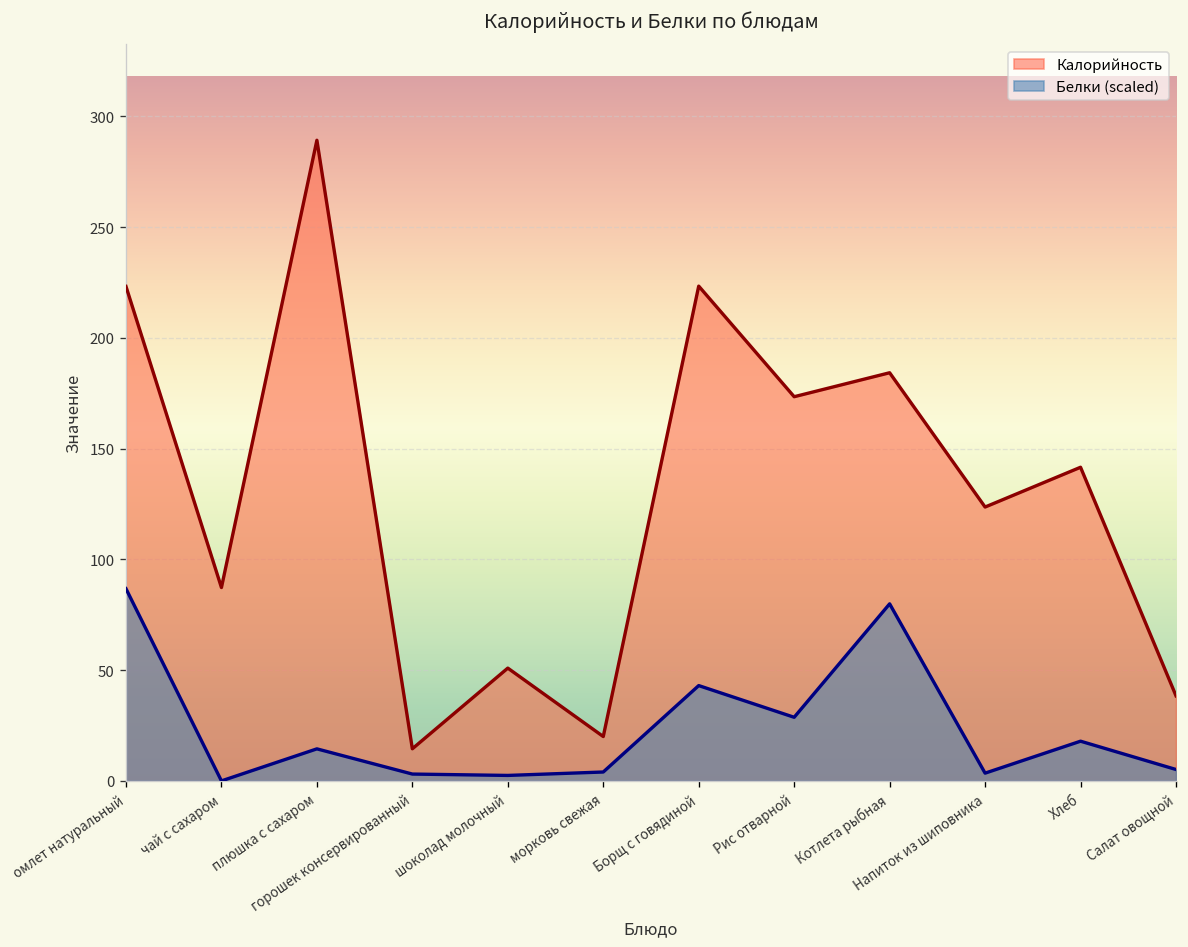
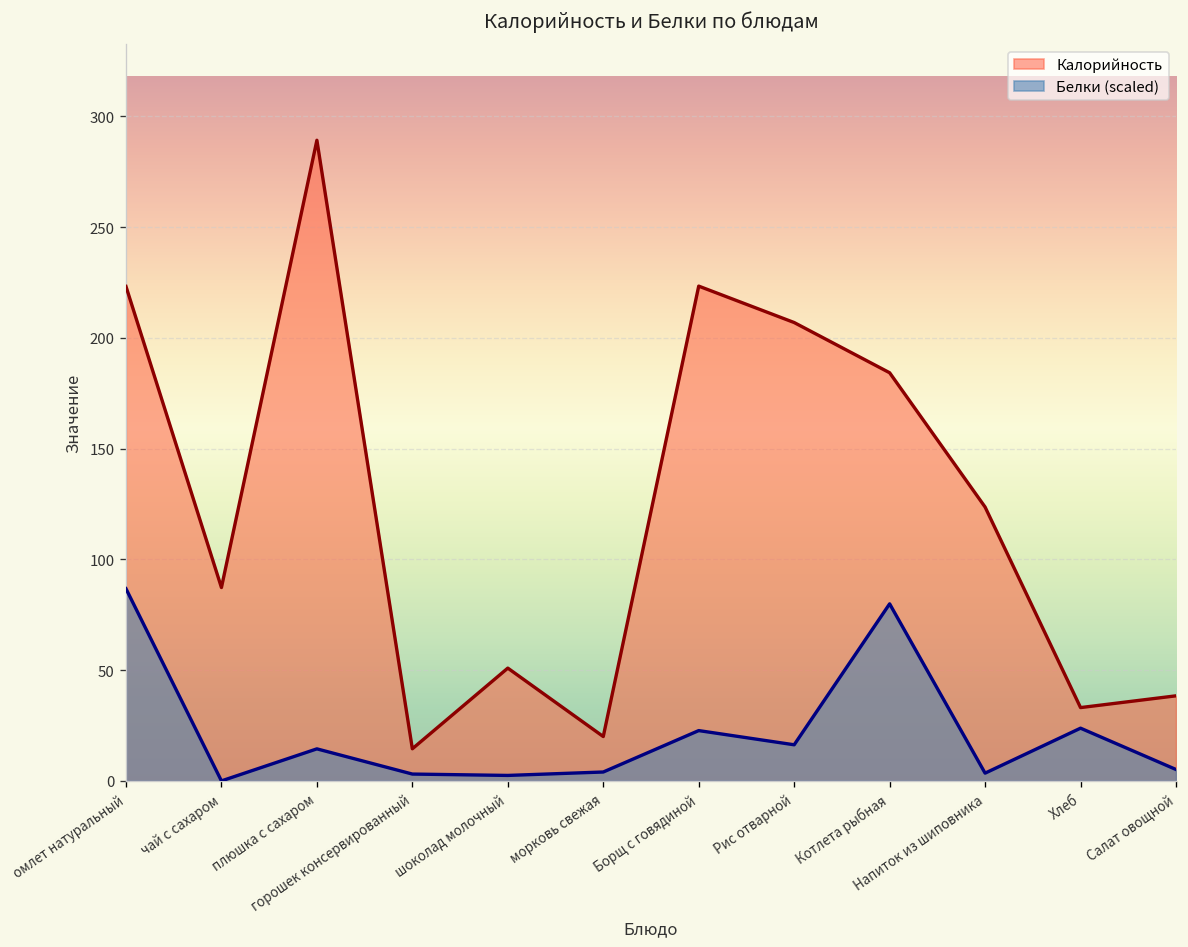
Белки (scaled), Борщ с говядиной: 43 -> 23
Калорийность, Рис отварной: 173 -> 207
Белки (scaled), Рис отварной: 29 -> 16
Калорийность, Хлеб: 142 -> 33
Белки (scaled), Хлеб: 18 -> 24
